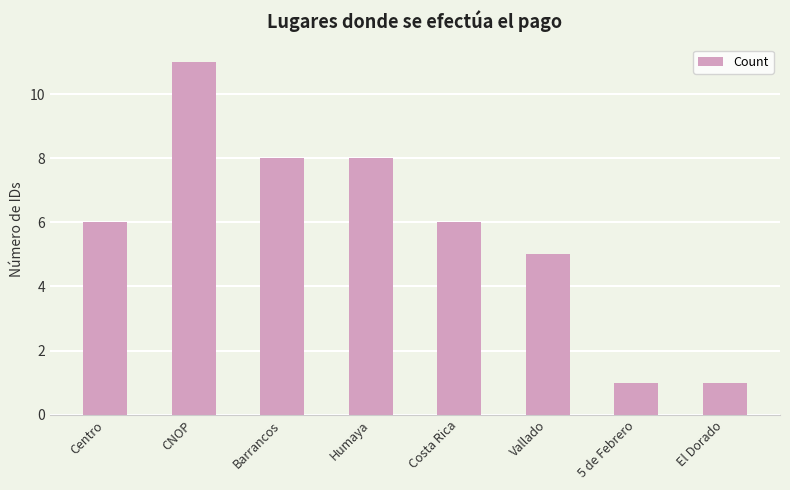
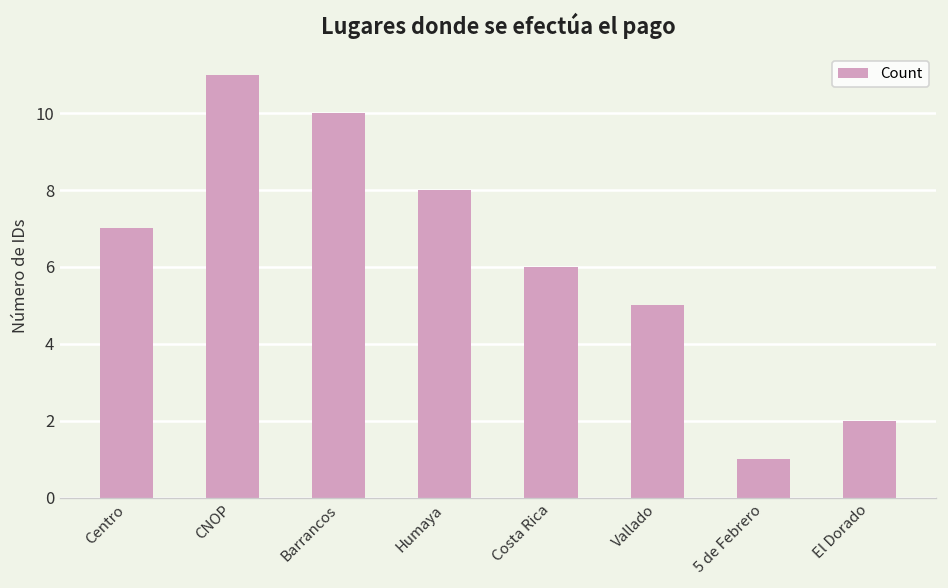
Centro: 6 -> 7
Barrancos: 8 -> 10
El Dorado: 1 -> 2
